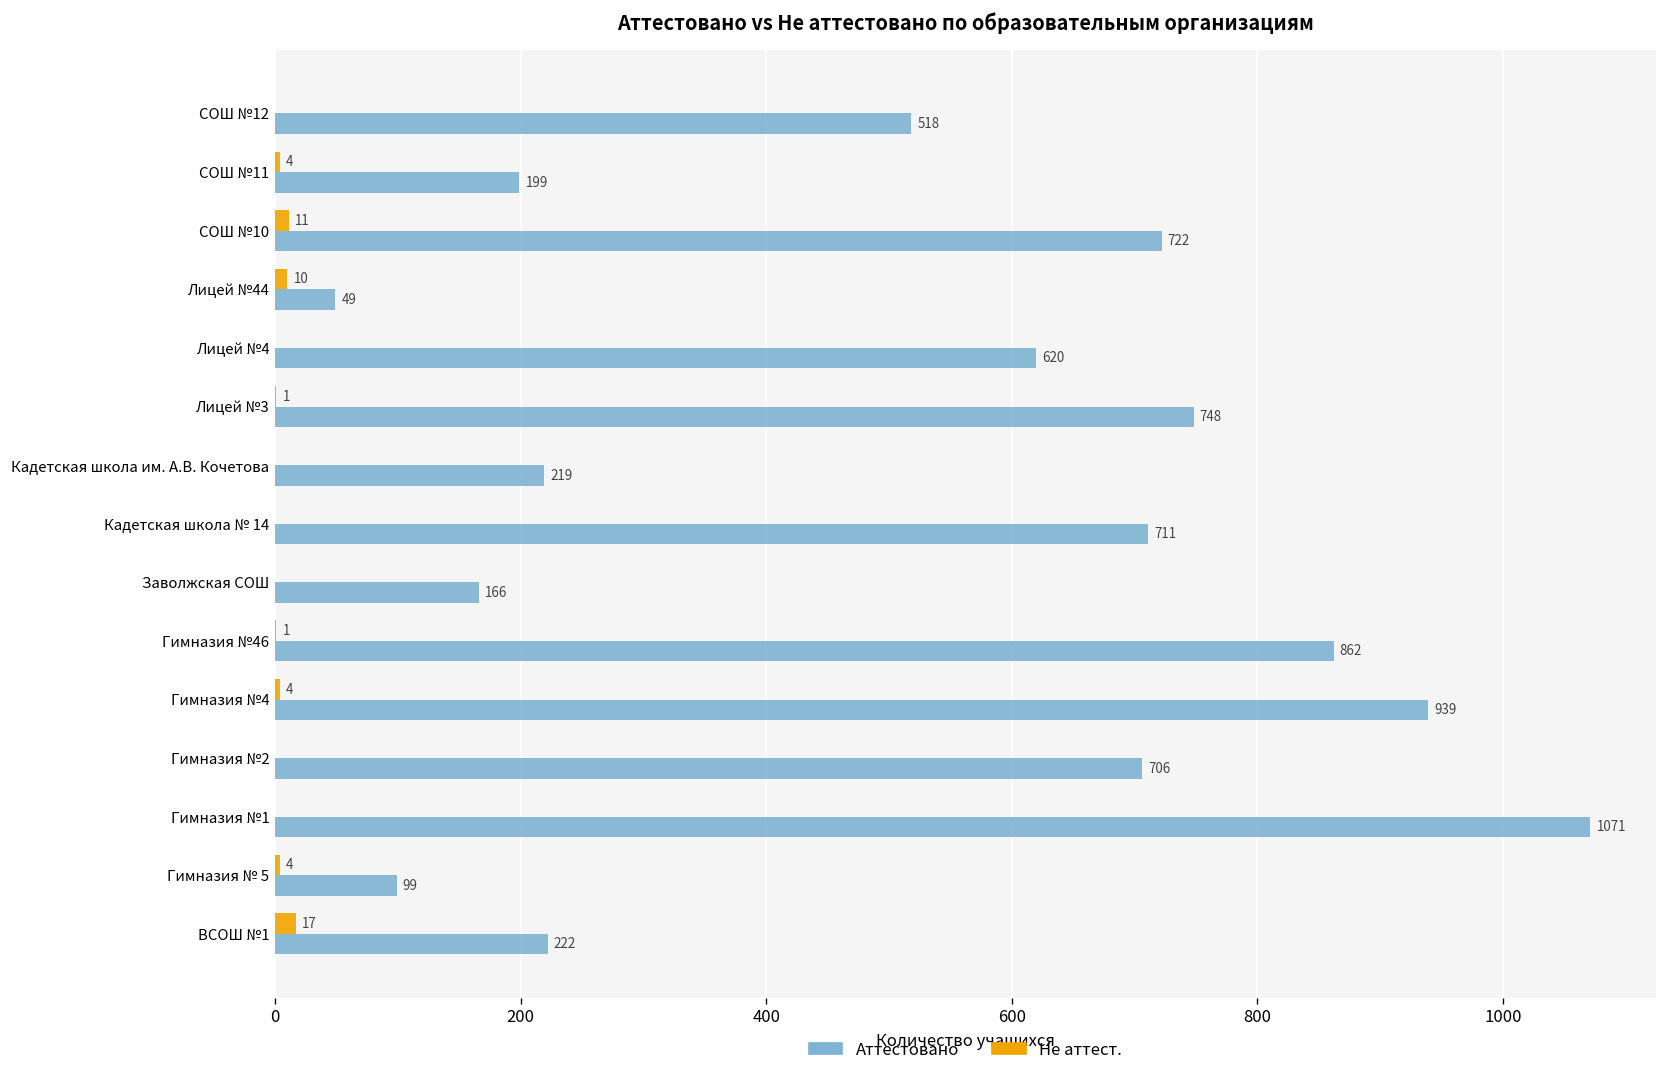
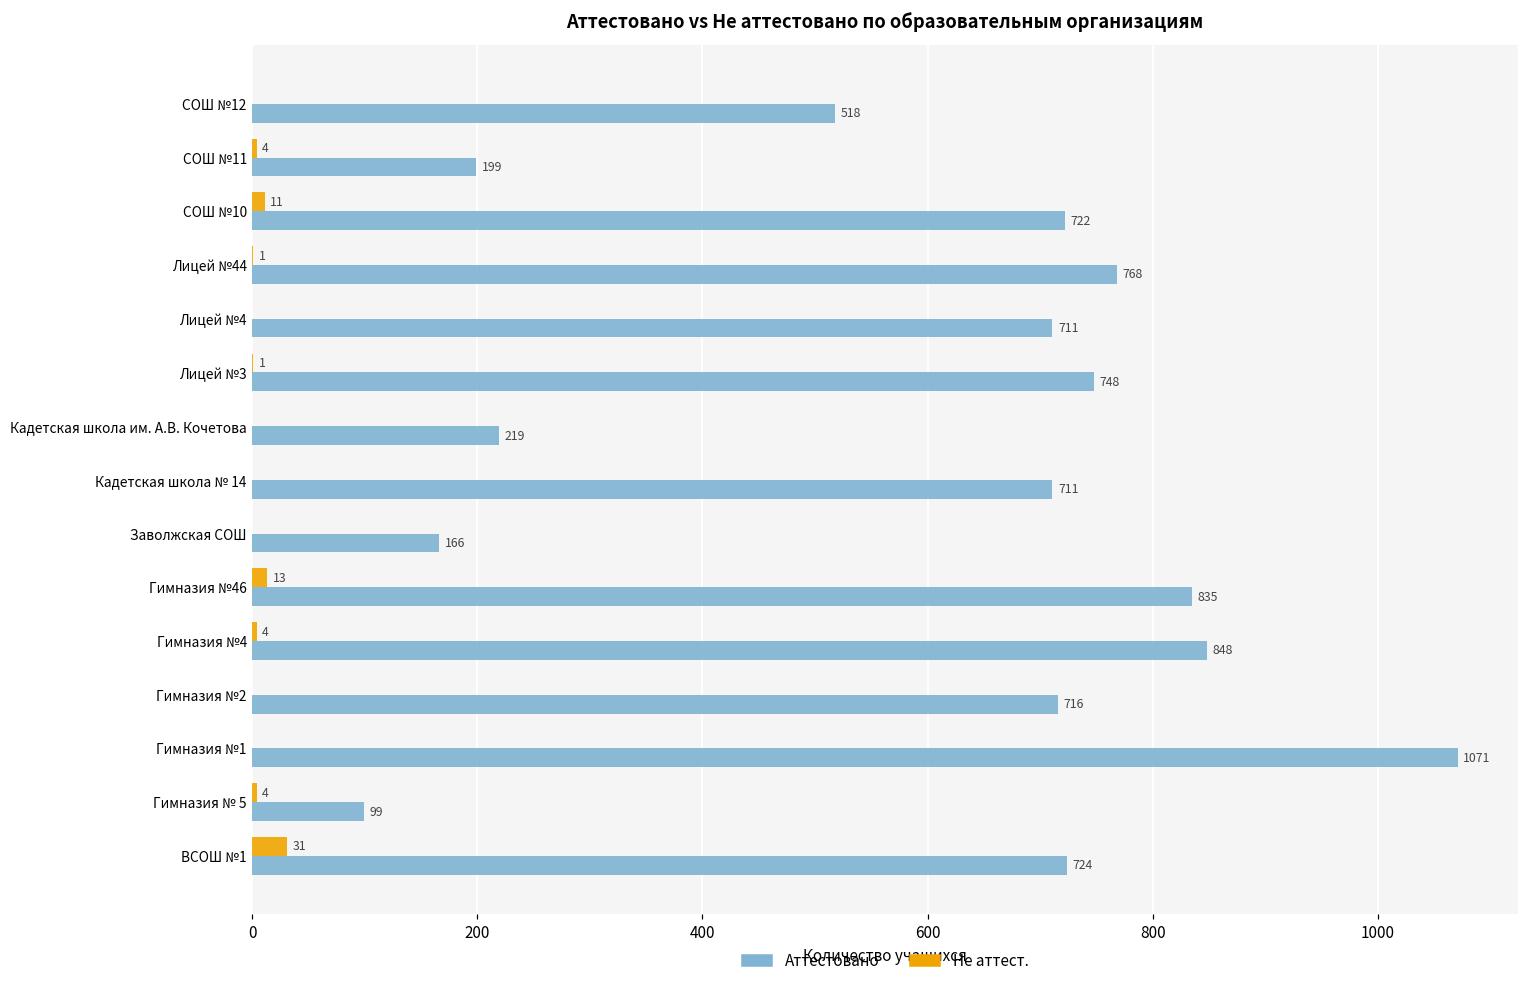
Не аттест., Лицей №44: 10 -> 1
Аттестовано, Лицей №44: 49 -> 768
Аттестовано, Лицей №4: 620 -> 711
Не аттест., Гимназия №46: 1 -> 13
Аттестовано, Гимназия №46: 862 -> 835
Аттестовано, Гимназия №4: 939 -> 848
Аттестовано, Гимназия №2: 706 -> 716
Не аттест., ВСОШ №1: 17 -> 31
Аттестовано, ВСОШ №1: 222 -> 724
